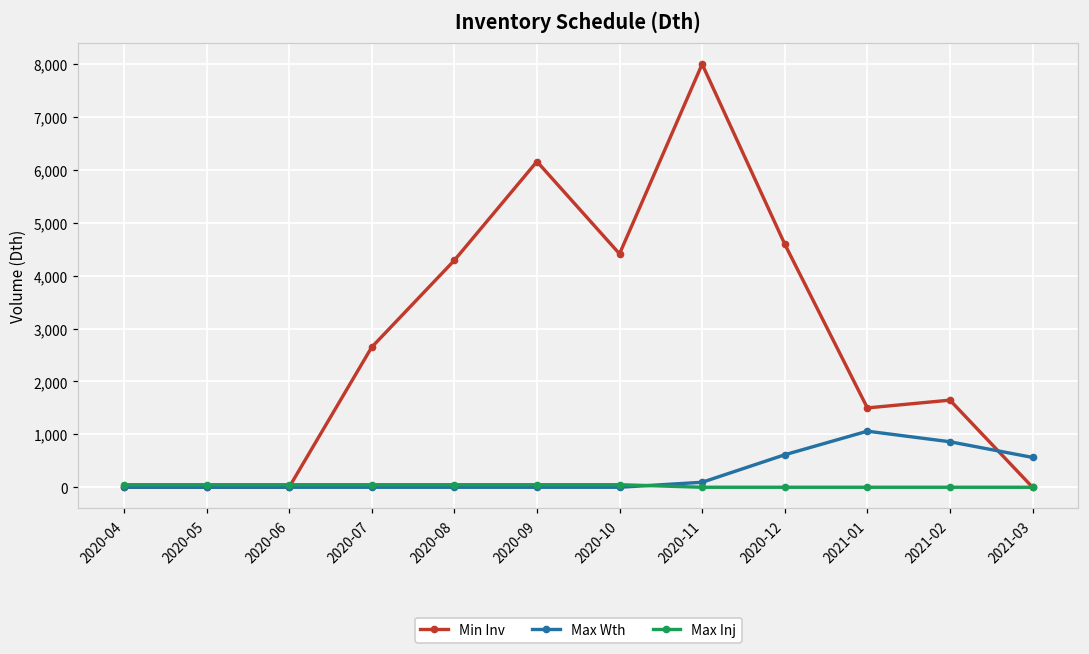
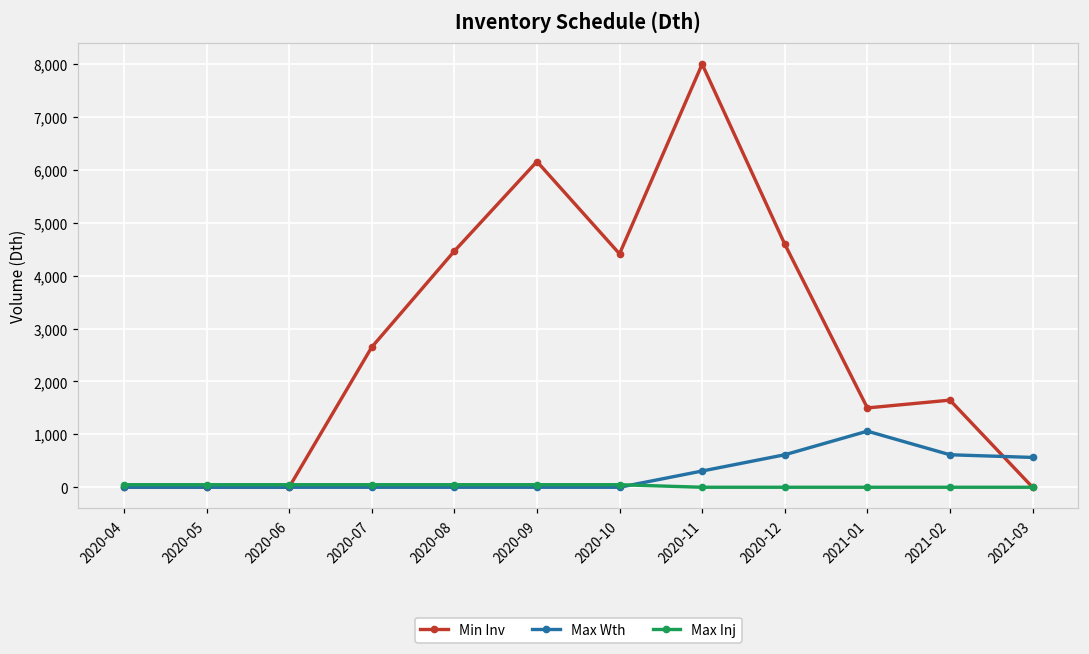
Min Inv, 2020-08: 4,300 -> 4,500
Max Wth, 2020-11: 100 -> 300
Max Wth, 2021-02: 900 -> 600
